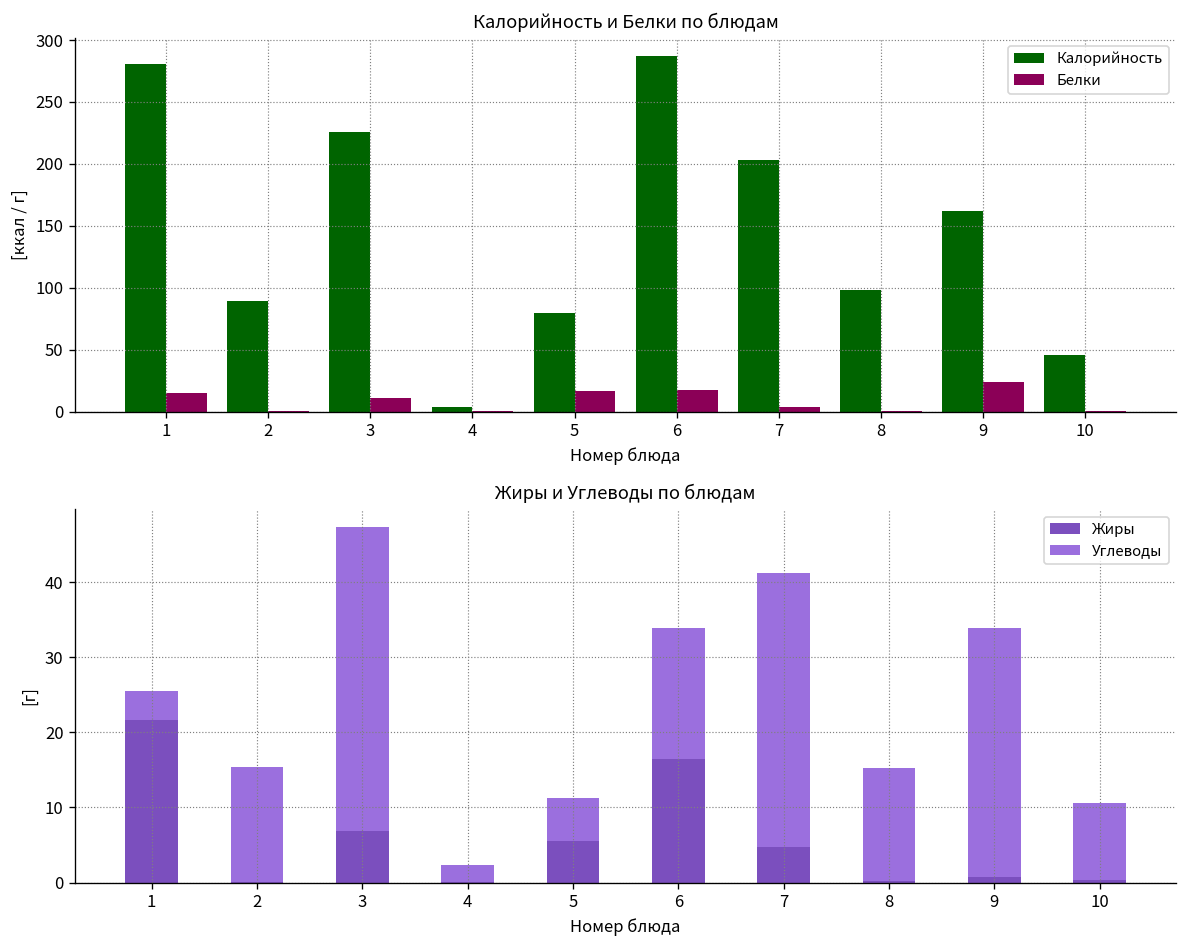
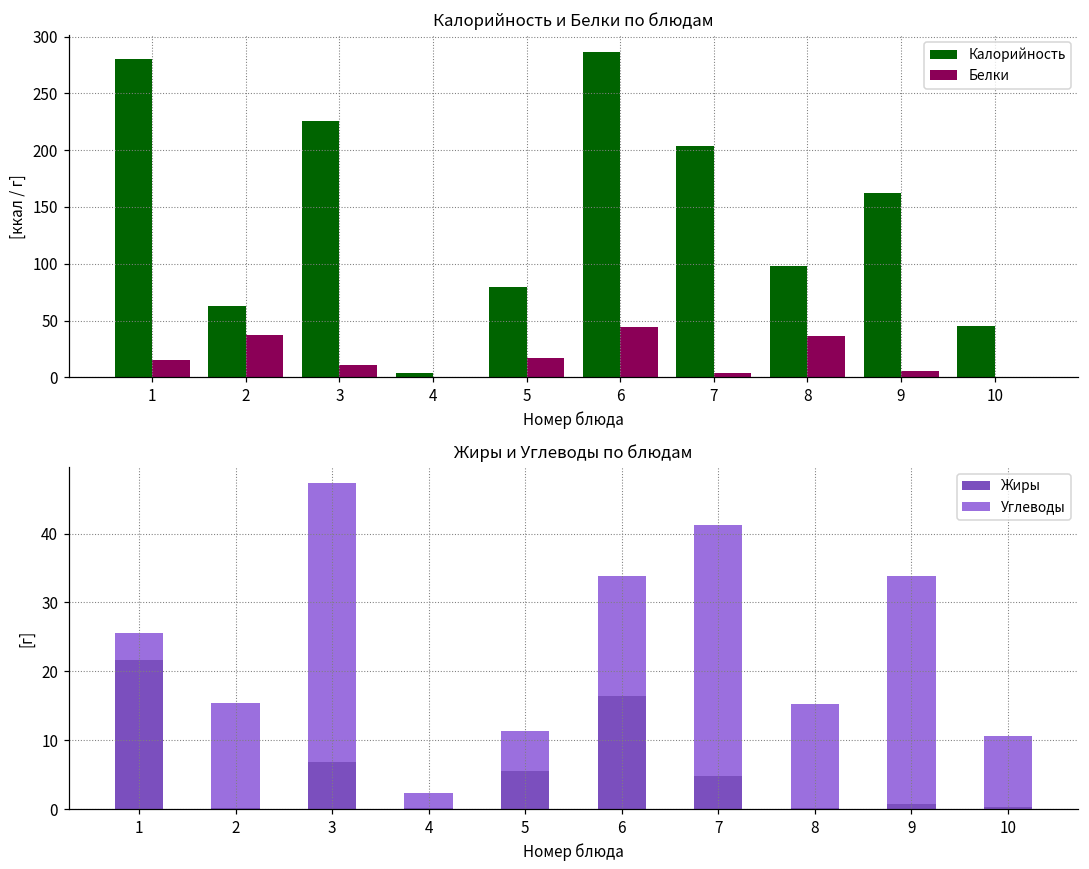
Калорийность и Белки по блюдам, Калорийность, 2: 89 -> 63
Калорийность и Белки по блюдам, Белки, 2: 0 -> 37
Калорийность и Белки по блюдам, Белки, 6: 17 -> 45
Калорийность и Белки по блюдам, Белки, 8: 1 -> 37
Калорийность и Белки по блюдам, Белки, 9: 24 -> 6
